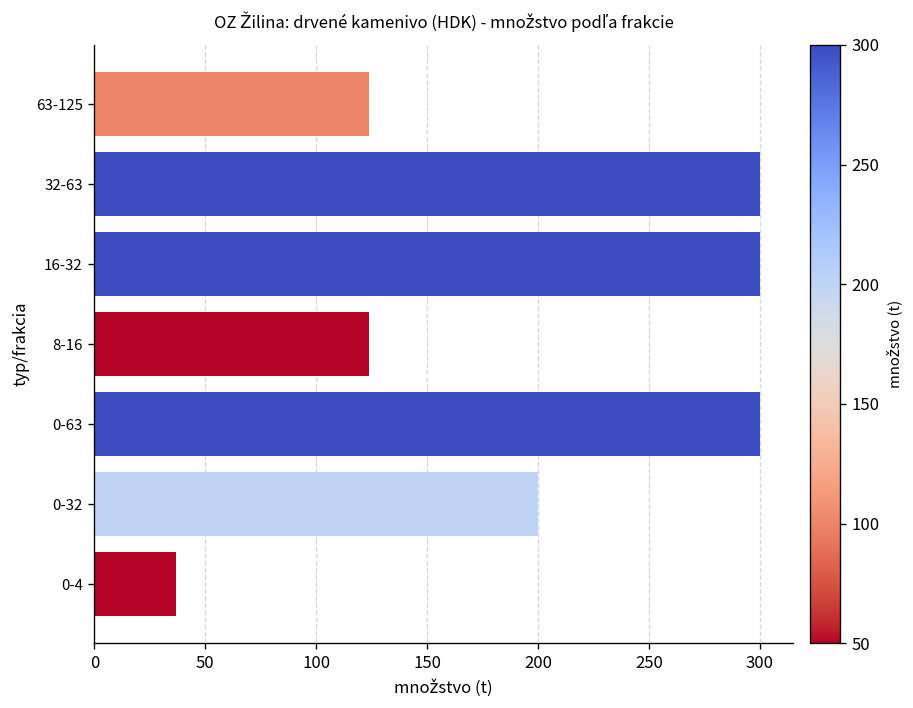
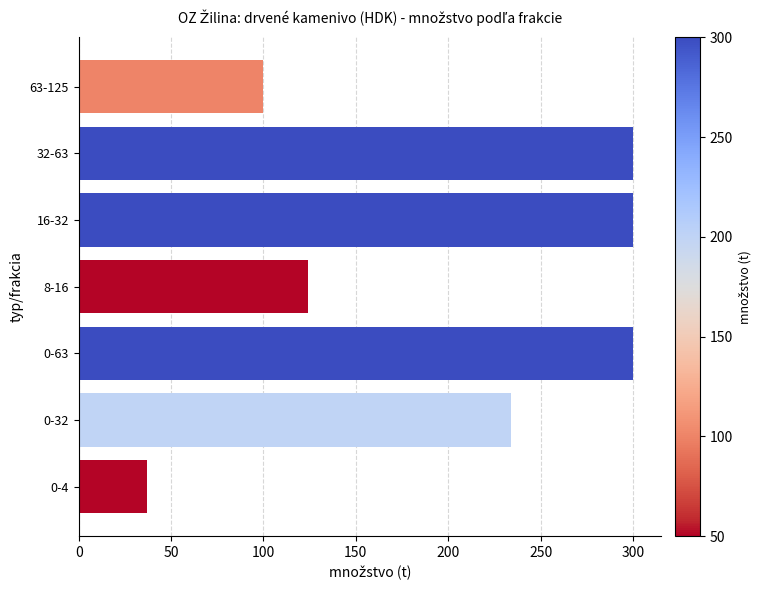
63-125: 124 -> 100
0-32: 200 -> 234
